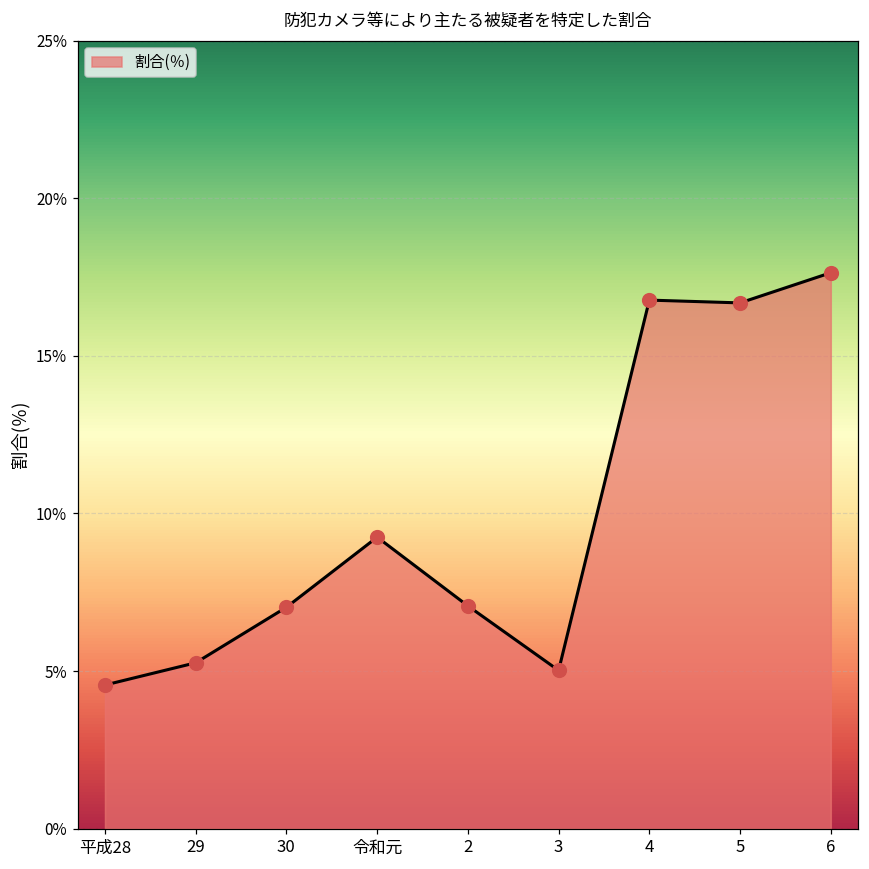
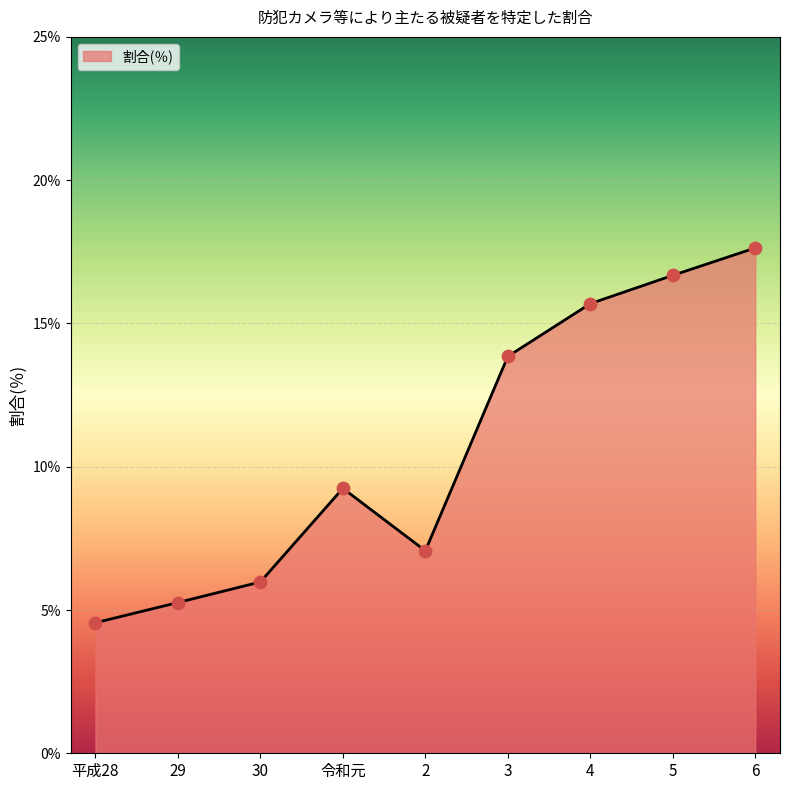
30: 7.0% -> 6.0%
3: 5.0% -> 13.8%
4: 16.8% -> 15.7%
